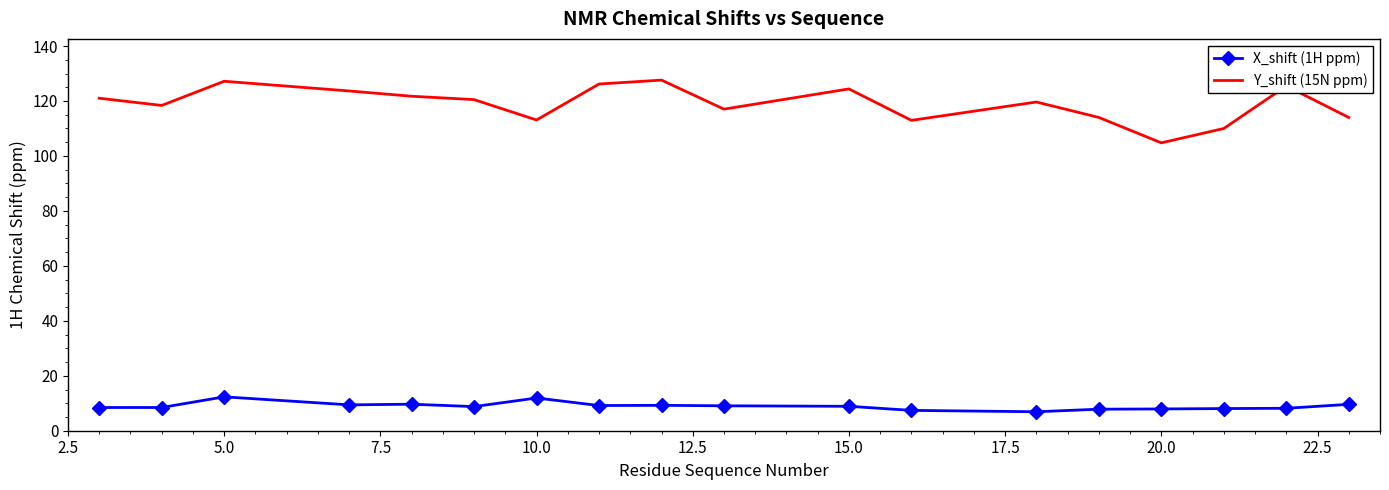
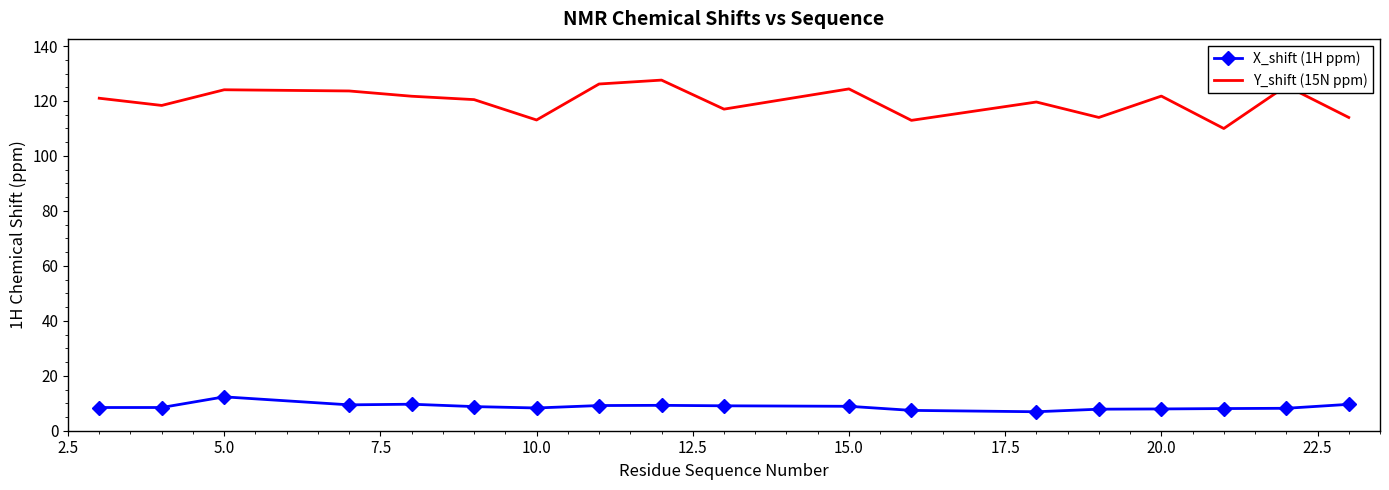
Y_shift (15N ppm), 5.0: 127 -> 124
X_shift (1H ppm), 10.0: 12 -> 8
Y_shift (15N ppm), 20.0: 105 -> 122
